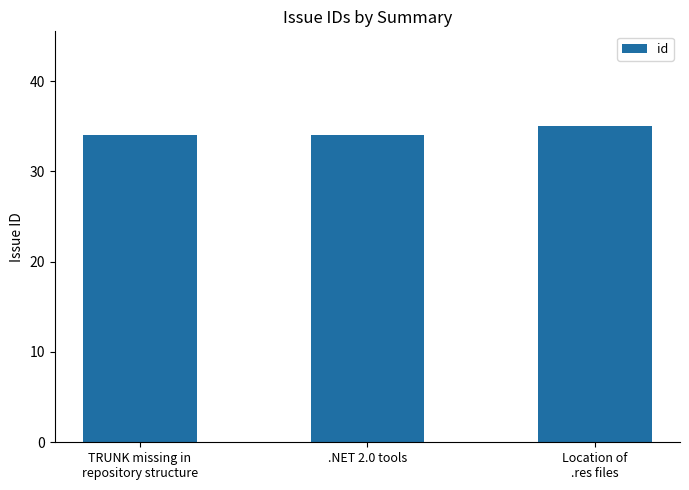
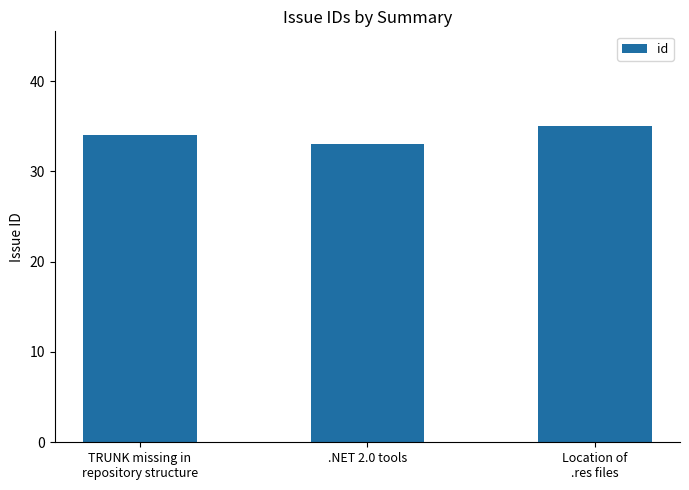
.NET 2.0 tools: 34 -> 33
